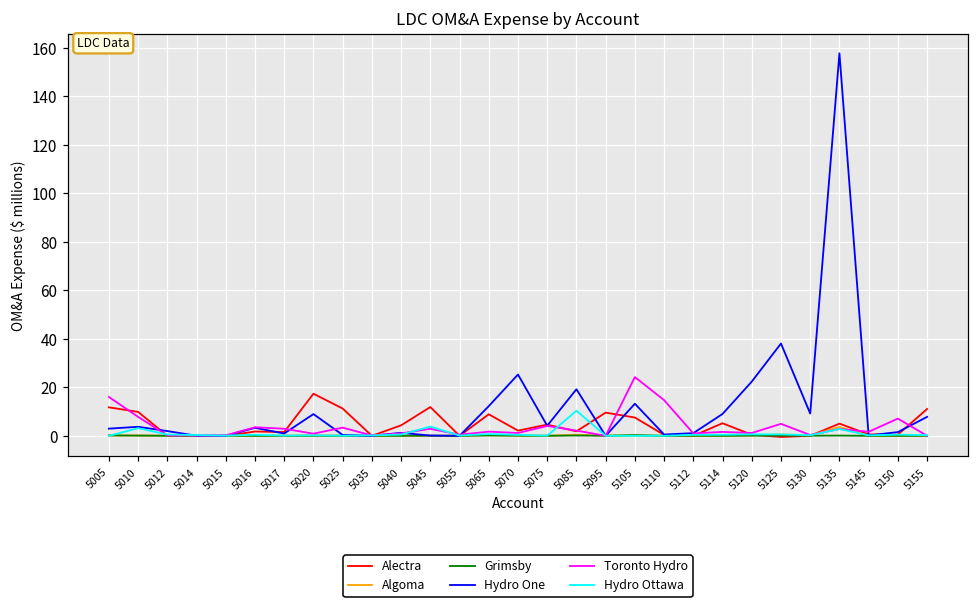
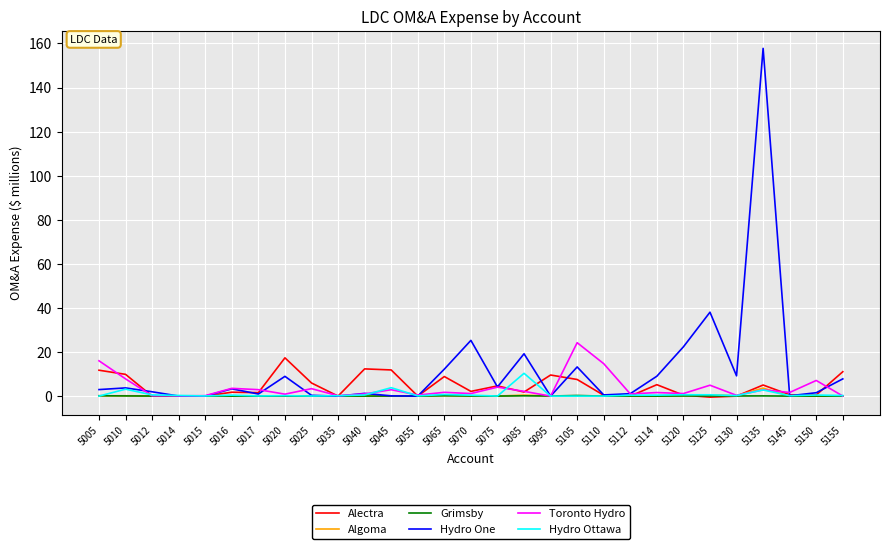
Alectra, 5025: 11 -> 6
Alectra, 5040: 4 -> 12
